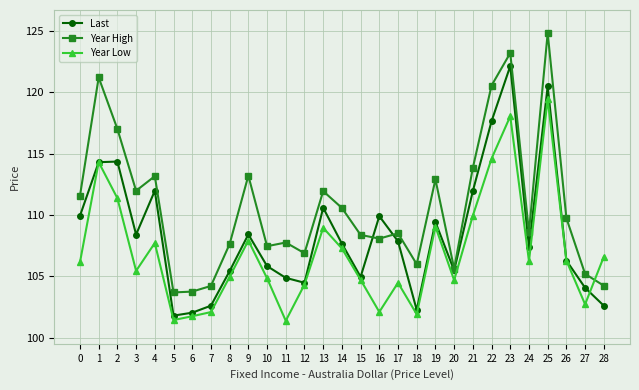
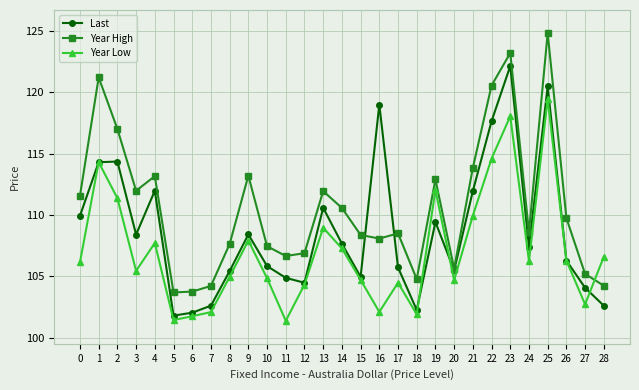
Year High, 11: 107.8 -> 106.7
Last, 16: 109.9 -> 119.0
Last, 17: 107.9 -> 105.7
Year High, 18: 106.0 -> 104.8
Year Low, 19: 109.1 -> 112.0
